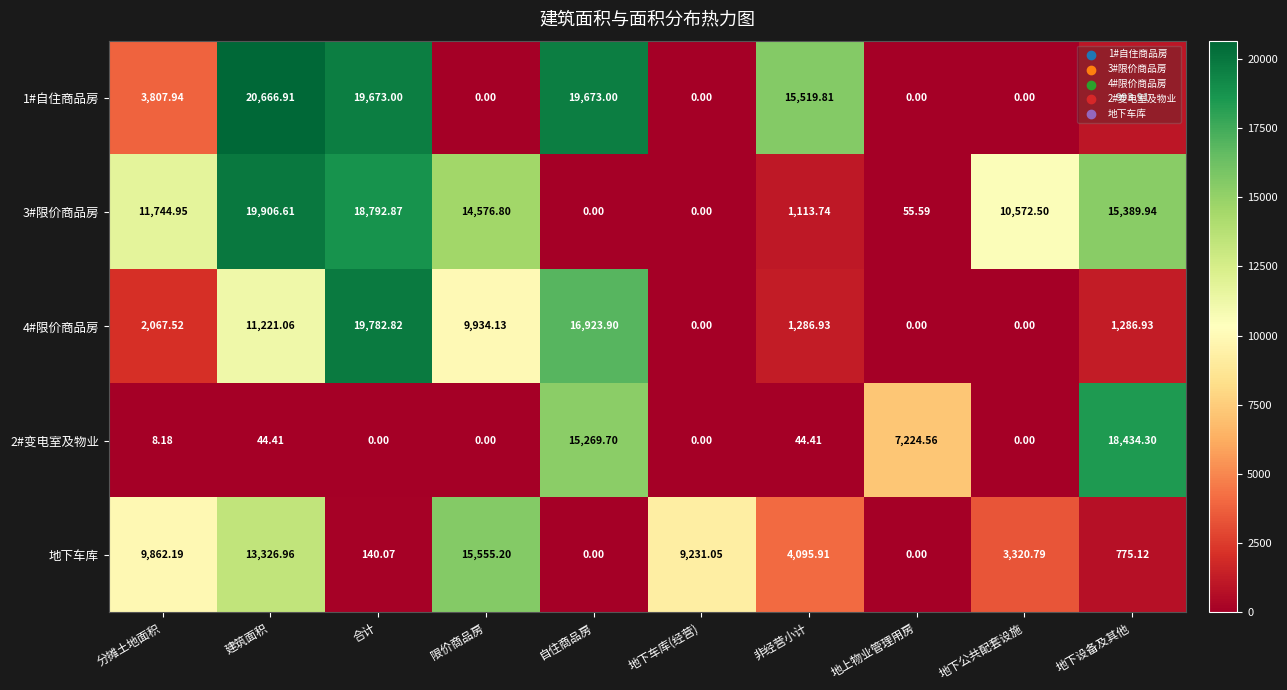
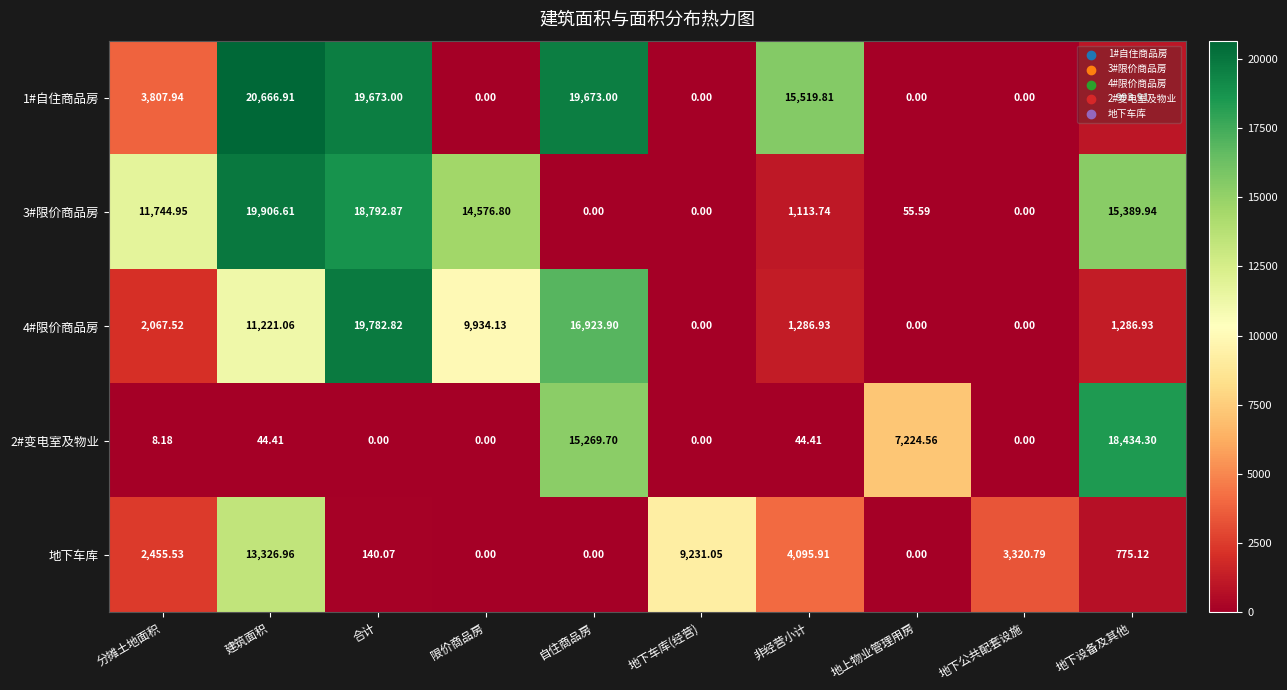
3#限价商品房, 地下公共配套设施: 10,572.50 -> 0.00
地下车库, 分摊土地面积: 9,862.19 -> 2,455.53
地下车库, 限价商品房: 15,555.20 -> 0.00
